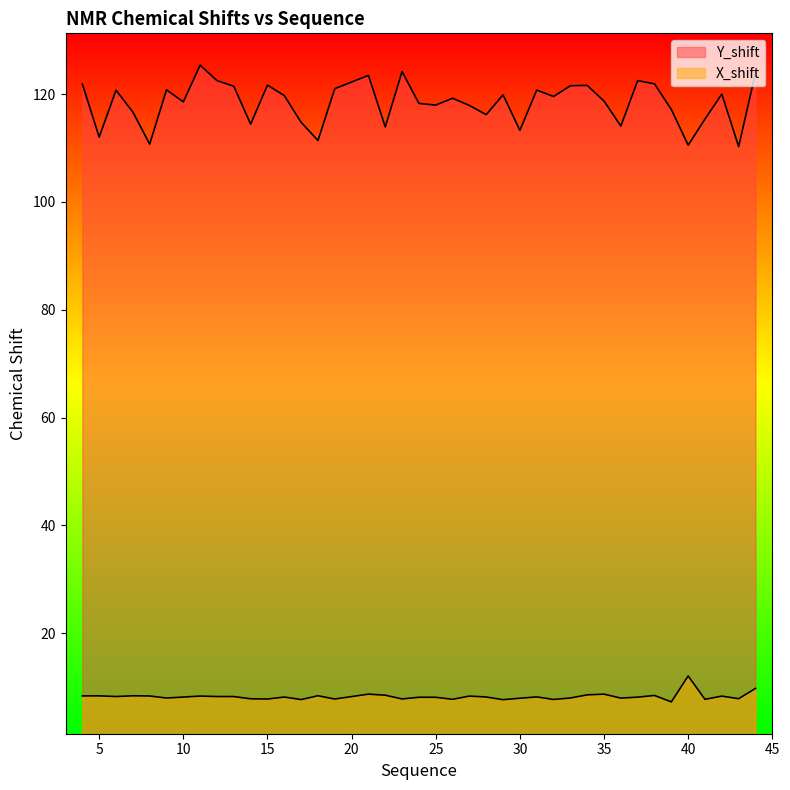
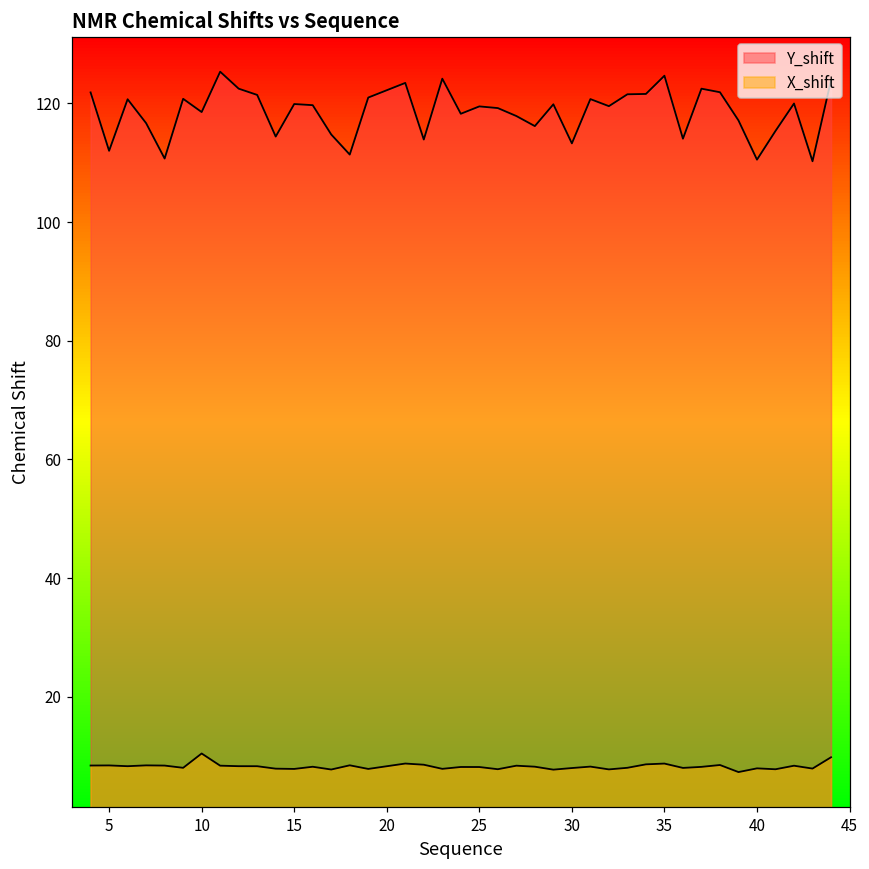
X_shift, 10: 8 -> 10
Y_shift, 15: 122 -> 120
Y_shift, 25: 118 -> 120
Y_shift, 35: 119 -> 125
X_shift, 40: 12 -> 8
